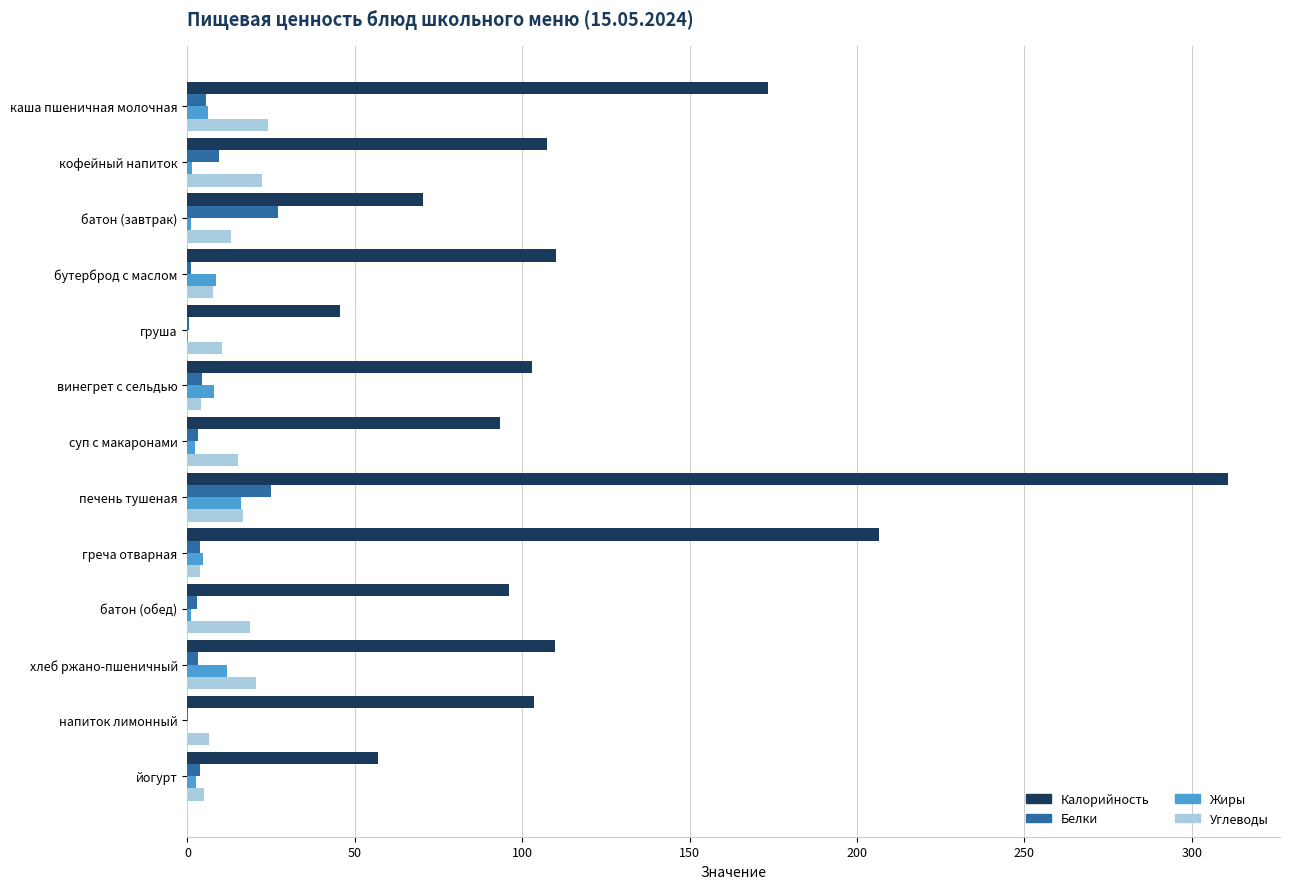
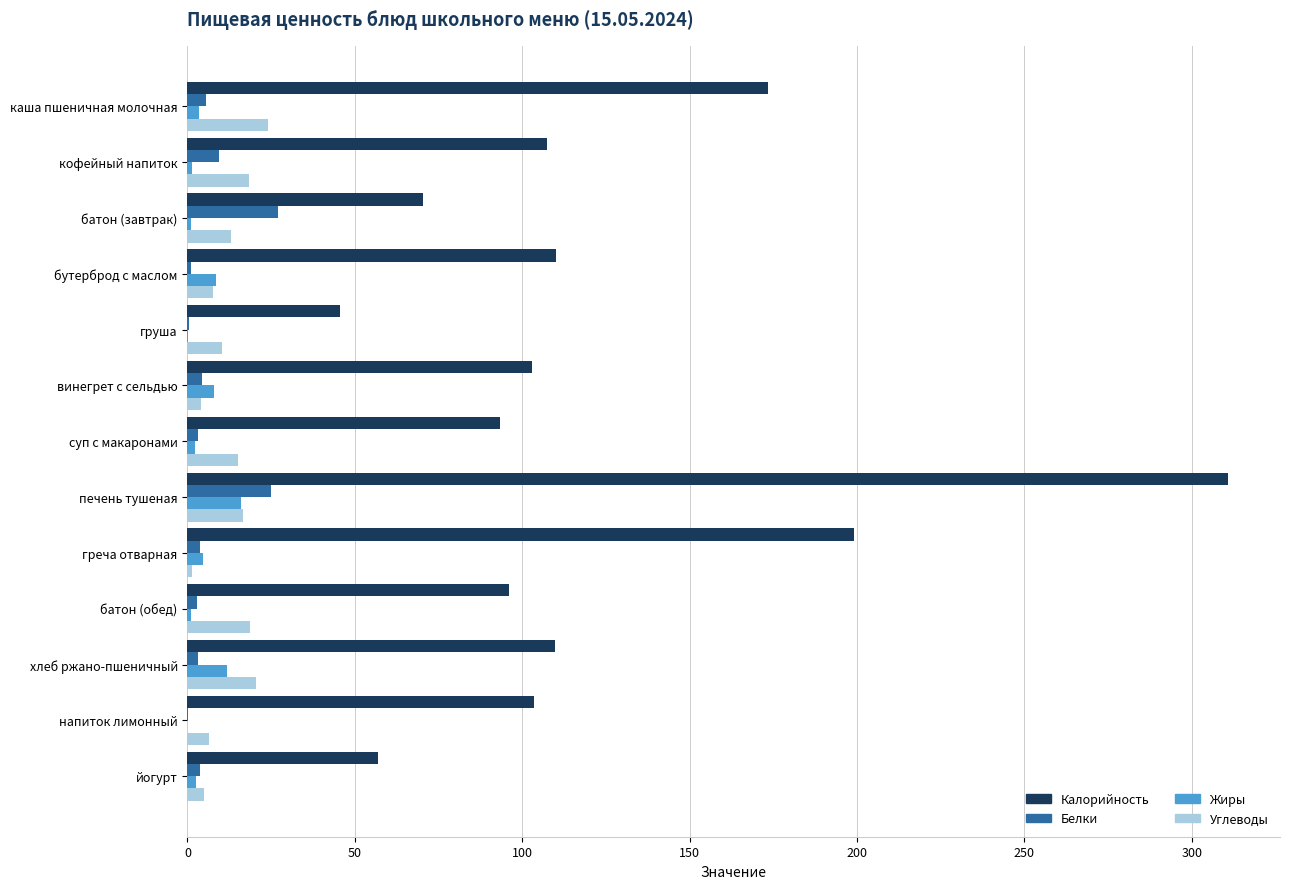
Жиры, каша пшеничная молочная: 6 -> 3
Углеводы, кофейный напиток: 22 -> 19
Калорийность, греча отварная: 207 -> 199
Углеводы, греча отварная: 4 -> 1
